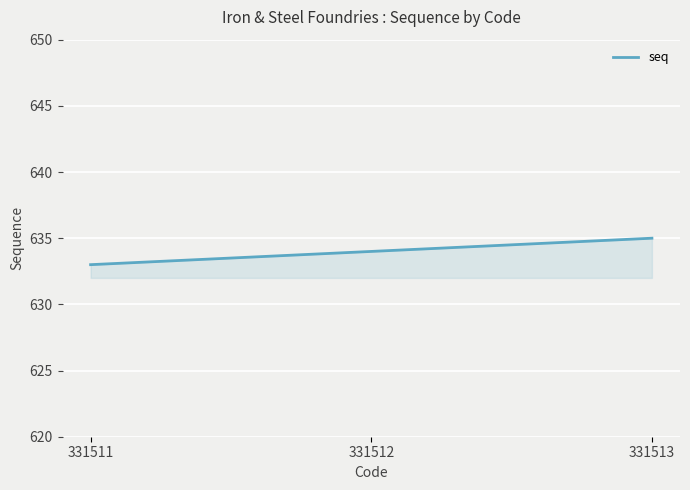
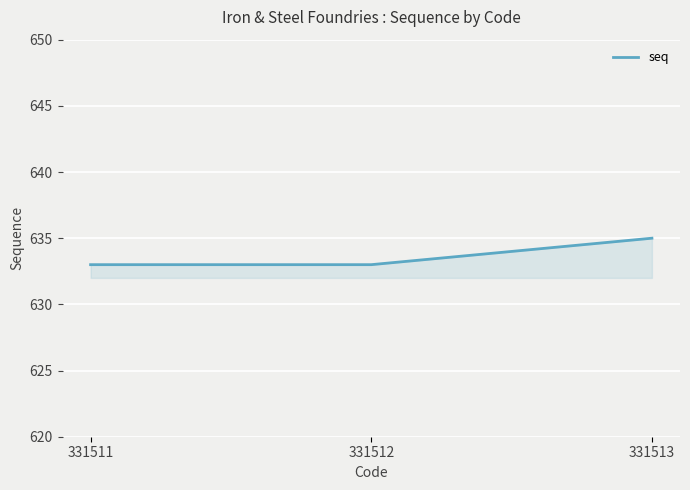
331512: 634 -> 633
